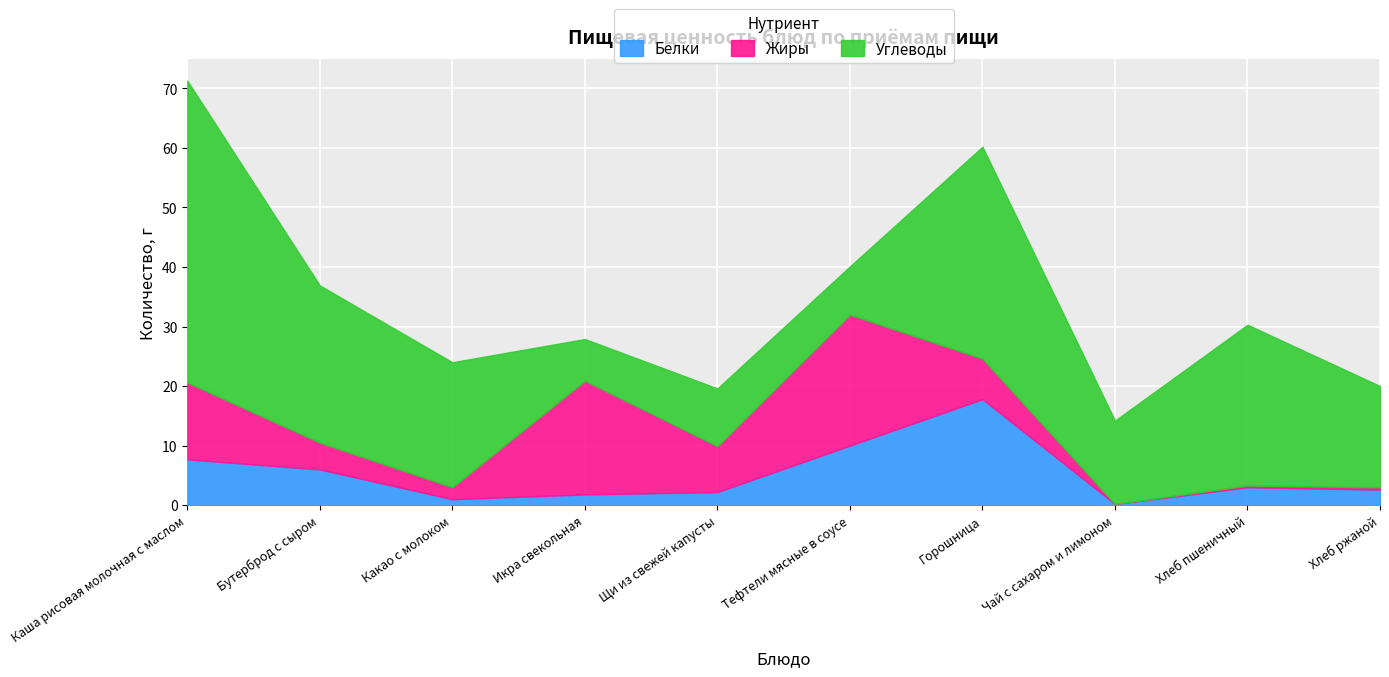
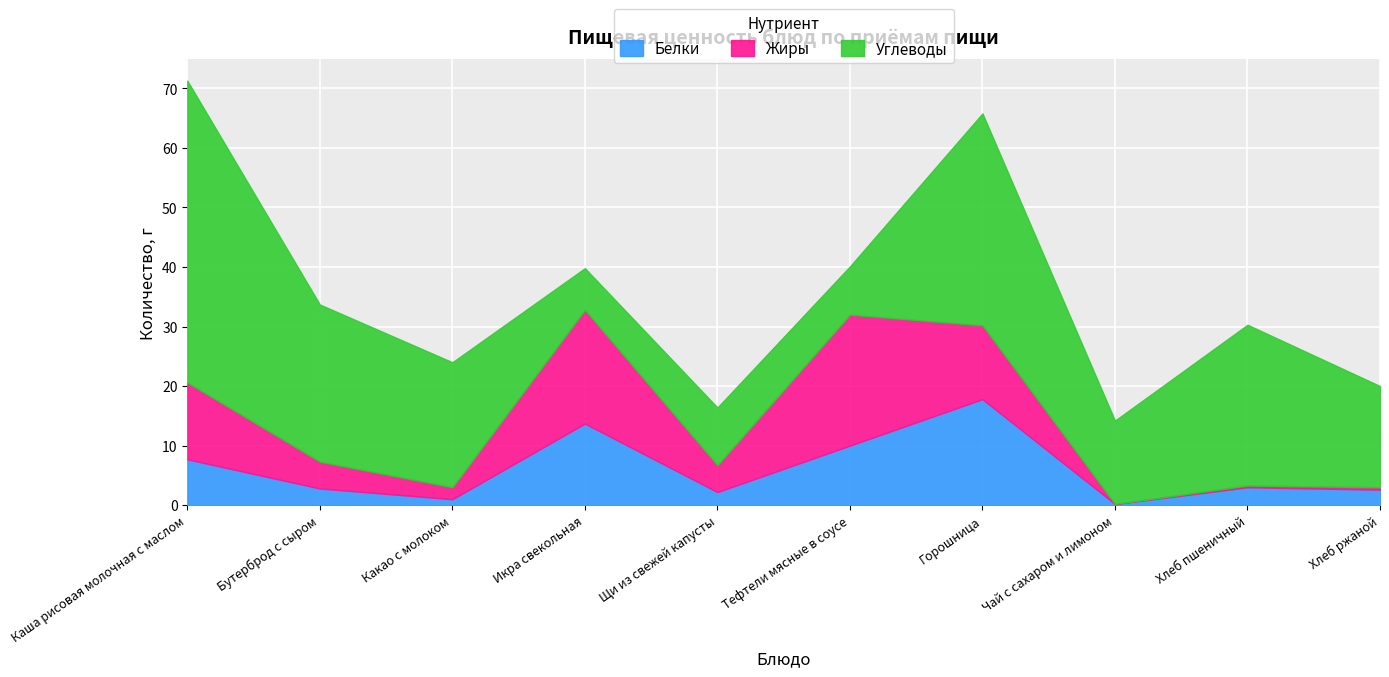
Белки, Бутерброд с сыром: 6 -> 3
Белки, Икра свекольная: 2 -> 14
Жиры, Щи из свежей капусты: 8 -> 5
Жиры, Горошница: 7 -> 12
